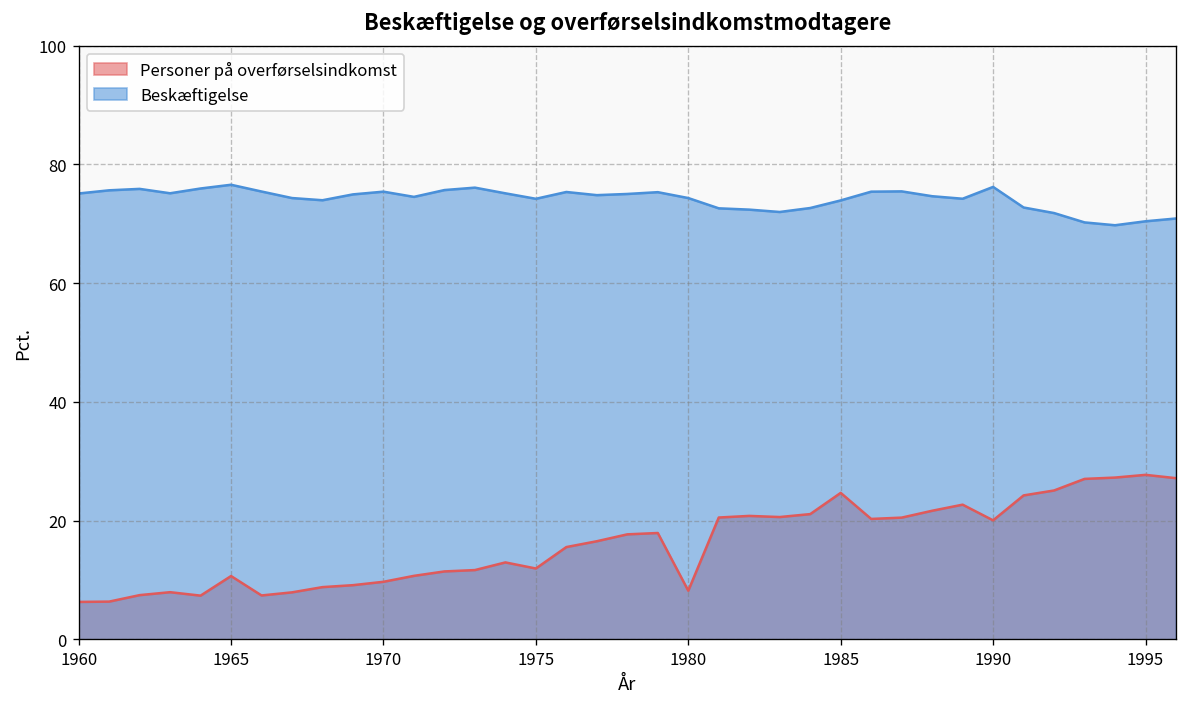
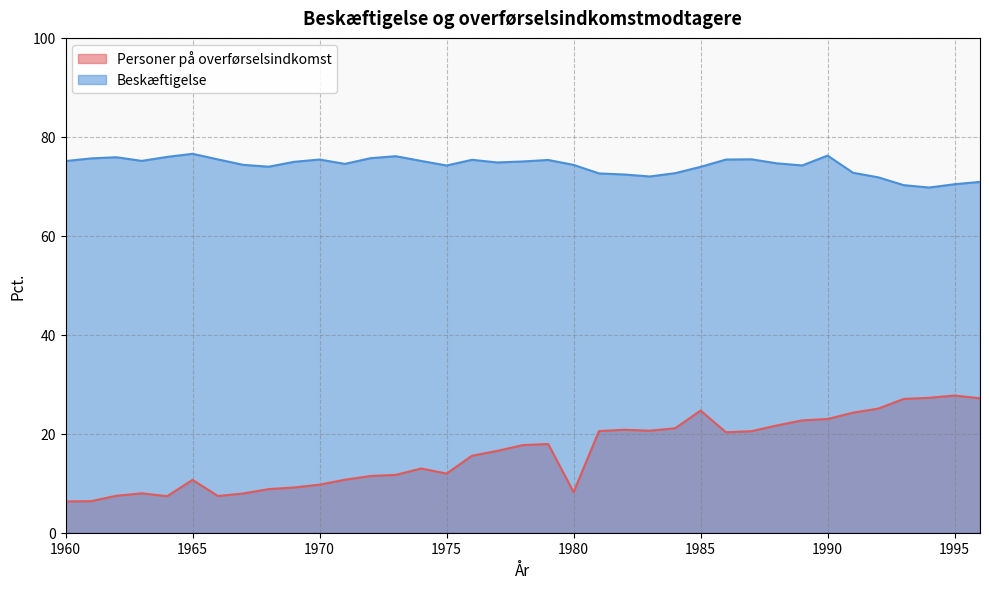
Personer på overførselsindkomst, 1990: 20 -> 23
